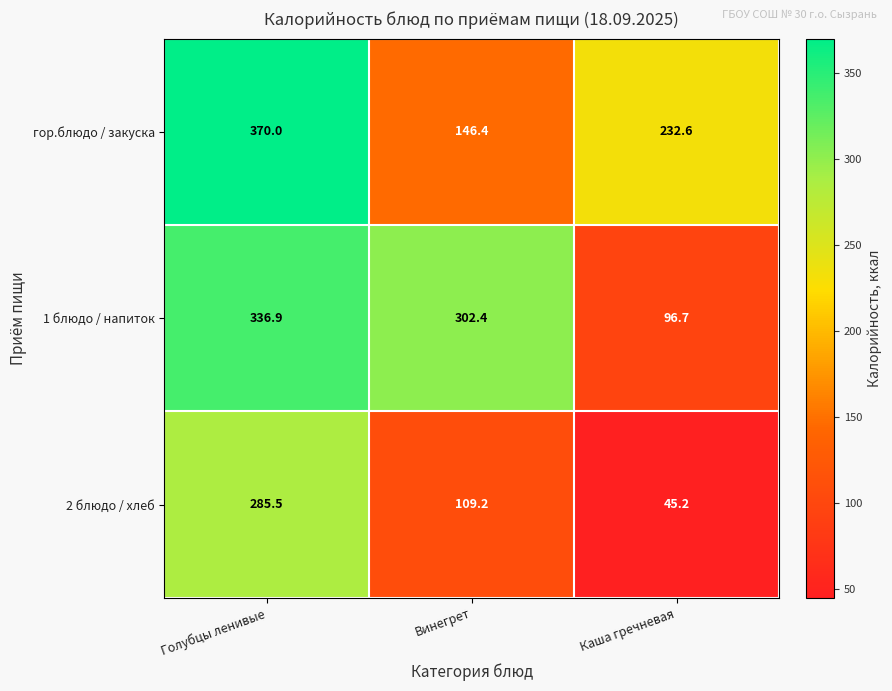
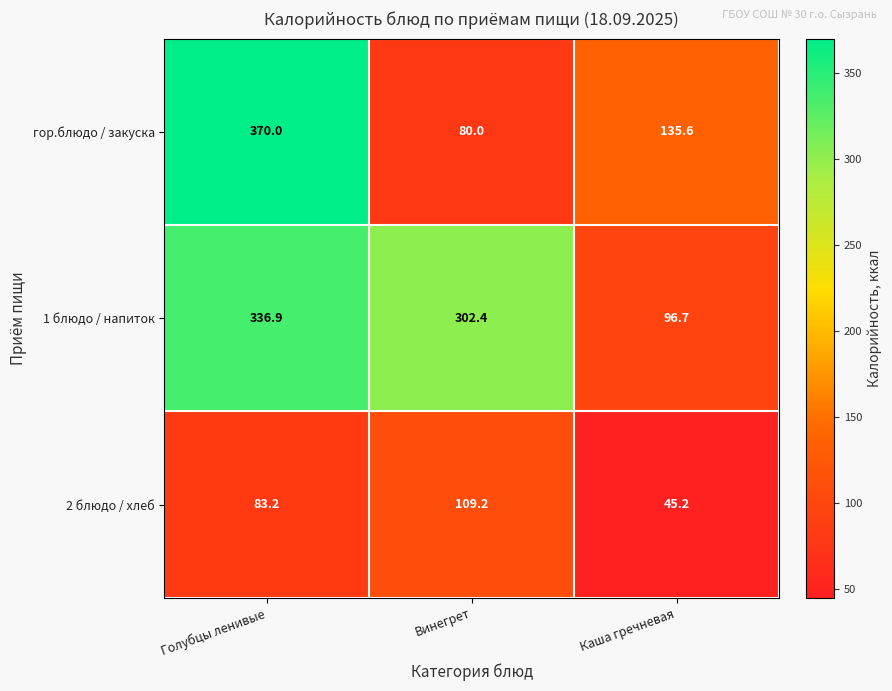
гор.блюдо / закуска, Винегрет: 146.4 -> 80.0
гор.блюдо / закуска, Каша гречневая: 232.6 -> 135.6
2 блюдо / хлеб, Голубцы ленивые: 285.5 -> 83.2
